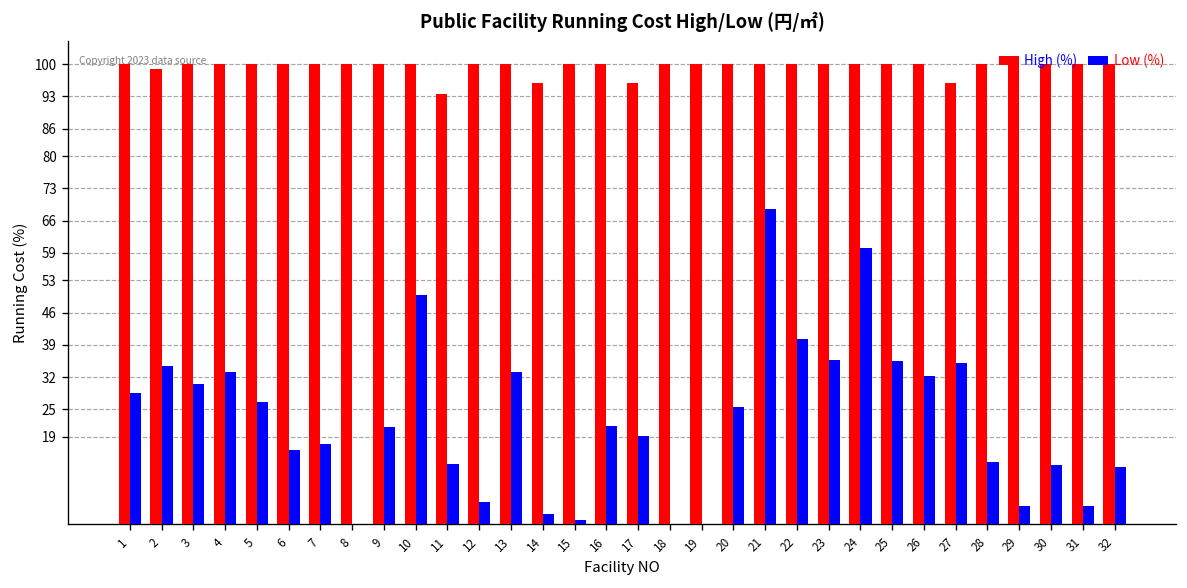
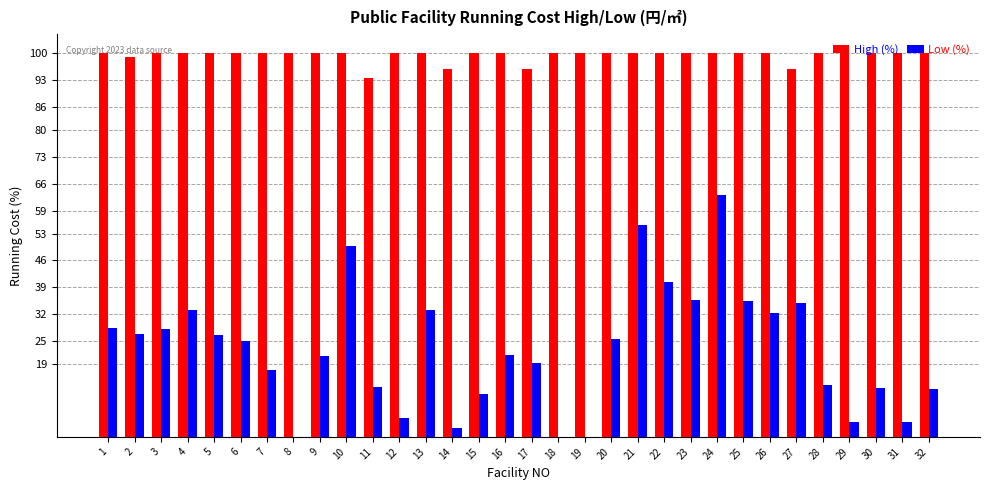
Low (%), 2: 34 -> 27
Low (%), 3: 30 -> 28
Low (%), 6: 16 -> 25
Low (%), 15: 1 -> 11
Low (%), 21: 68 -> 55
Low (%), 24: 60 -> 63
